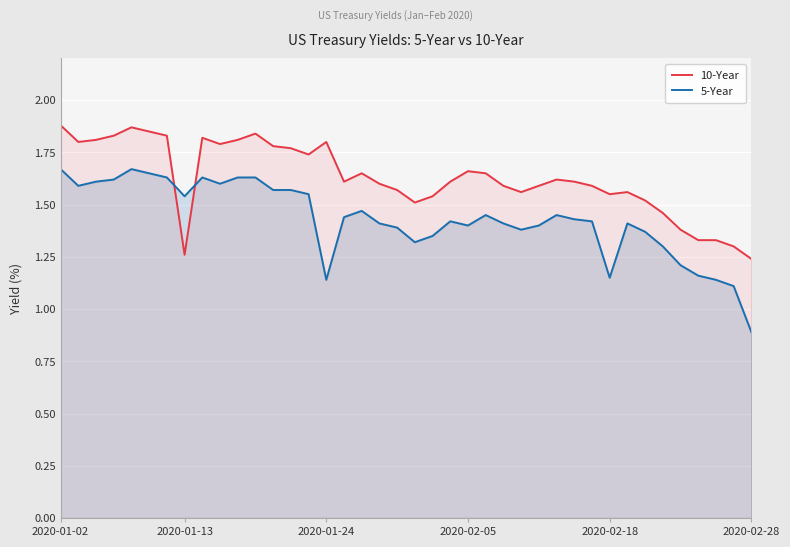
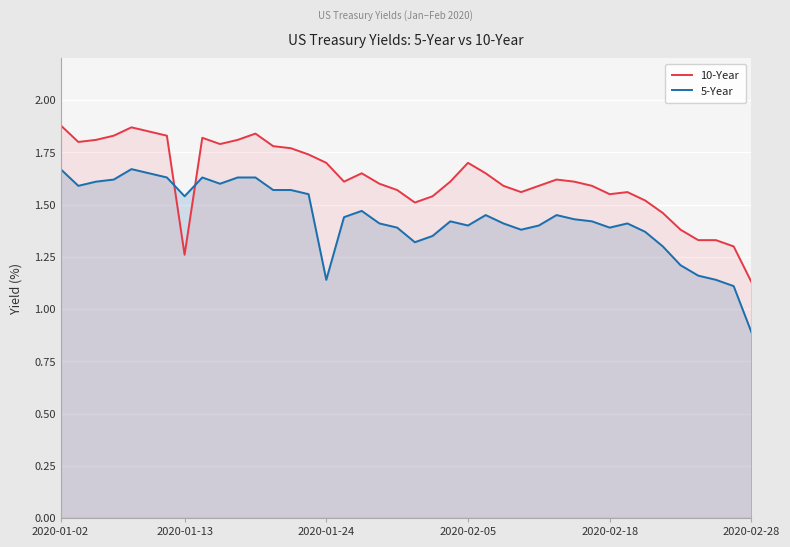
10-Year, 2020-01-24: 1.8 -> 1.7
10-Year, 2020-02-05: 1.66 -> 1.70
5-Year, 2020-02-18: 1.15 -> 1.39
10-Year, 2020-02-28: 1.24 -> 1.13
